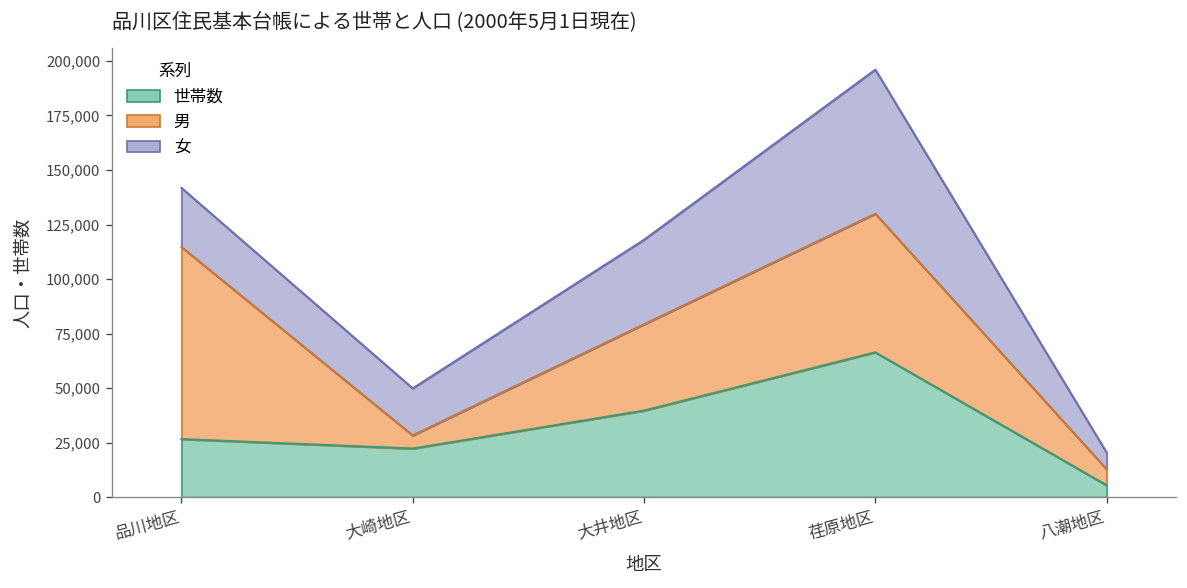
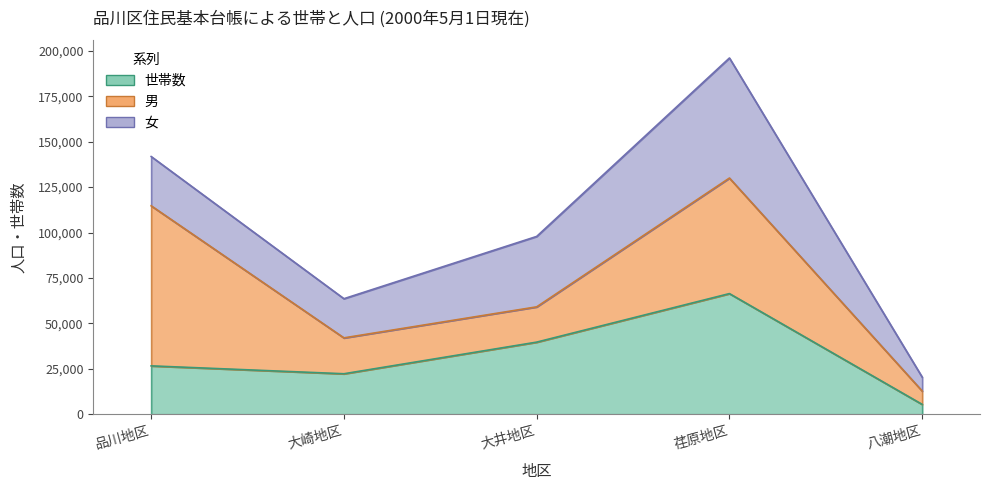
男, 大崎地区: 6,000 -> 20,000
男, 大井地区: 40,000 -> 19,000
